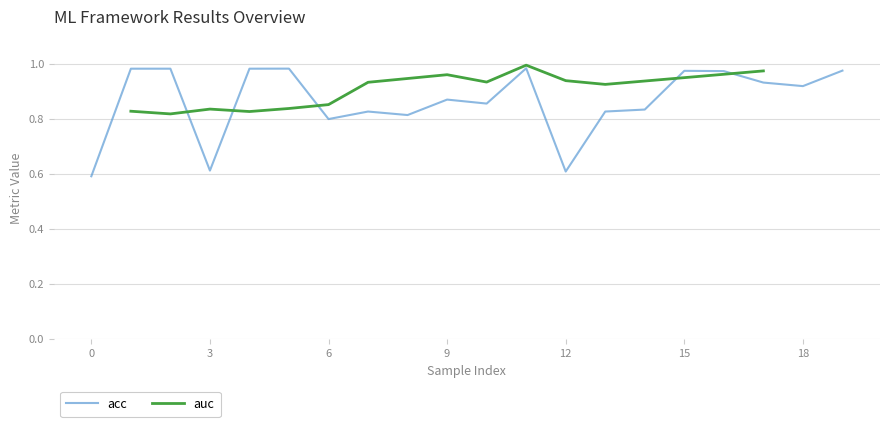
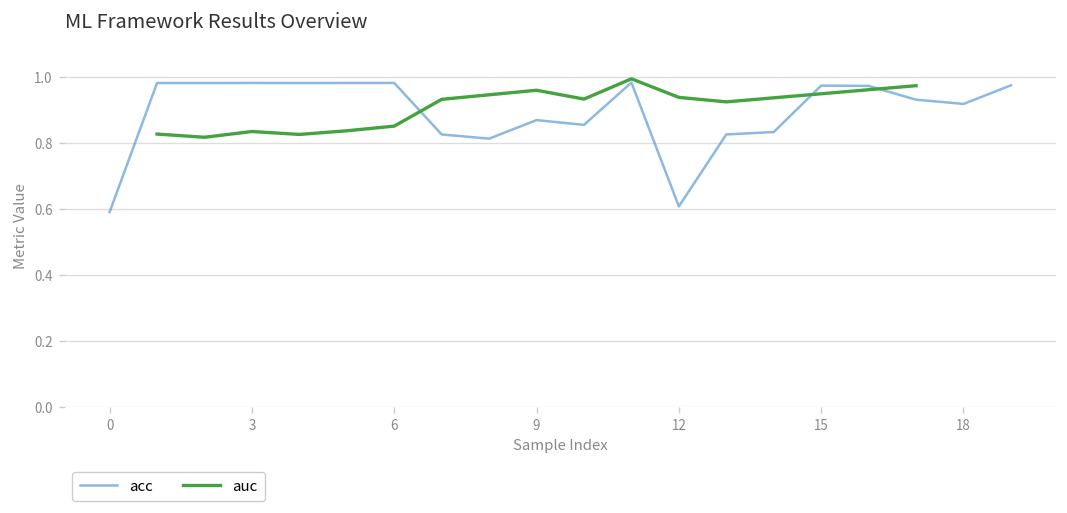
acc, 3: 0.61 -> 0.98
acc, 6: 0.80 -> 0.98
